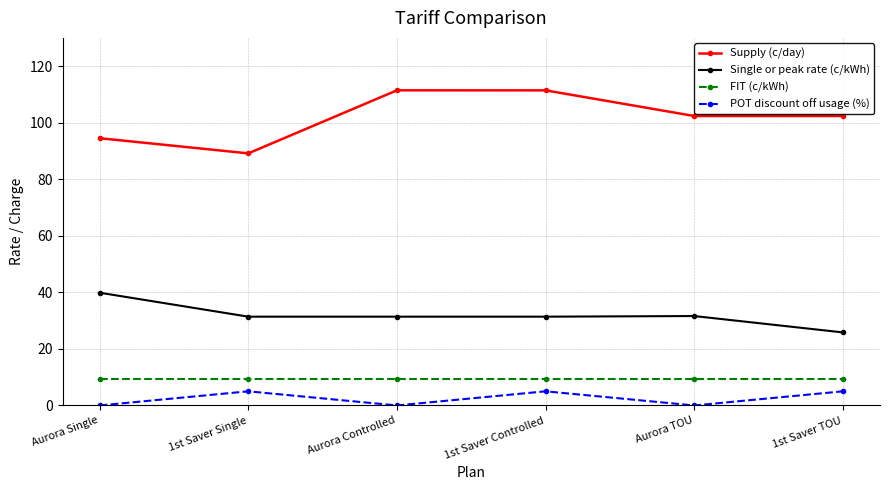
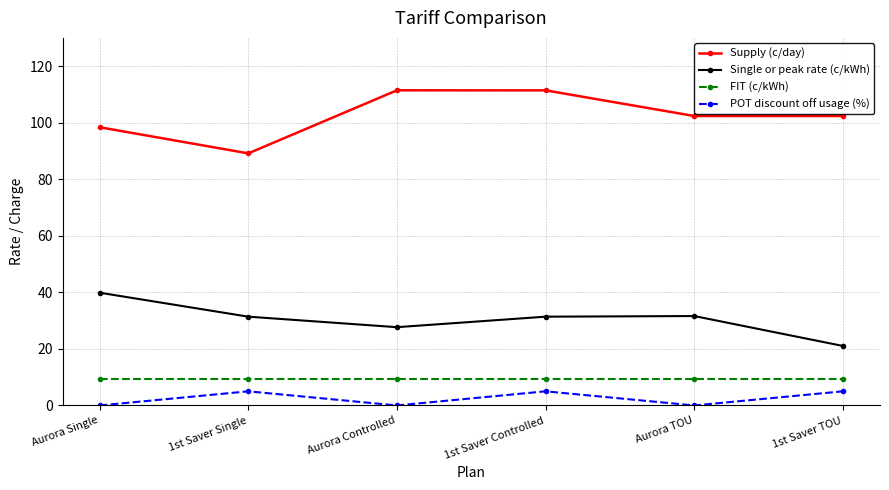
Supply (c/day), Aurora Single: 95 -> 98
Single or peak rate (c/kWh), Aurora Controlled: 31 -> 28
Single or peak rate (c/kWh), 1st Saver TOU: 26 -> 21
